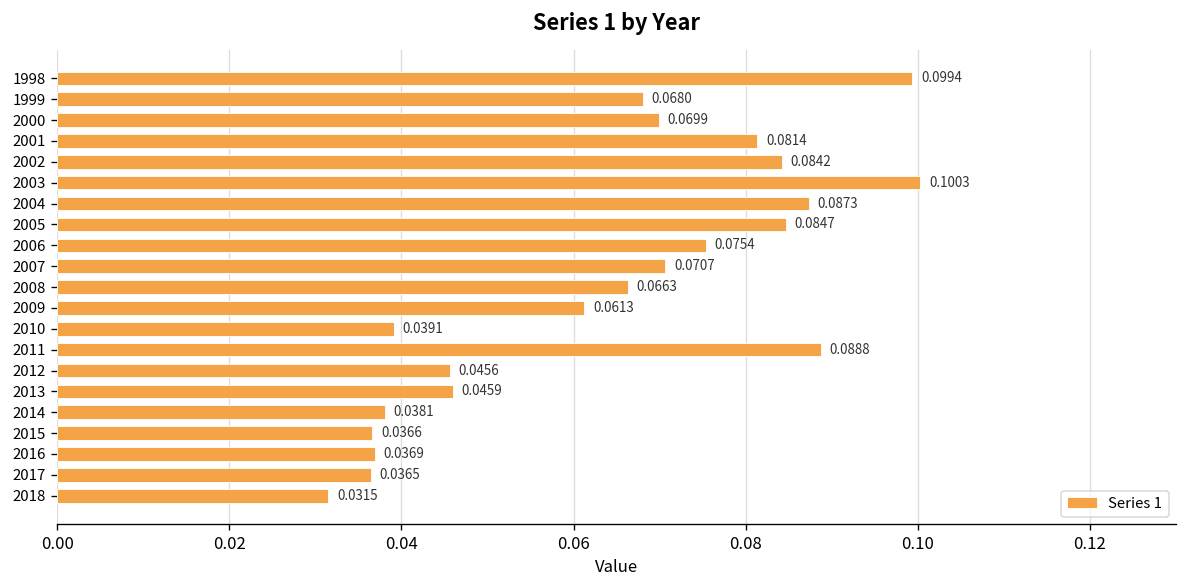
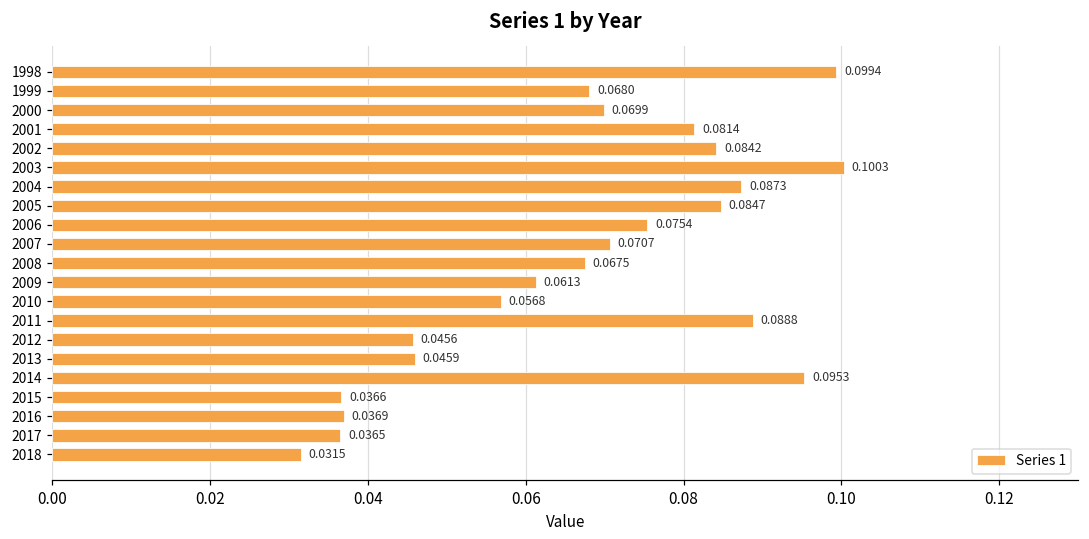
2008: 0.0663 -> 0.0675
2010: 0.0391 -> 0.0568
2014: 0.0381 -> 0.0953
